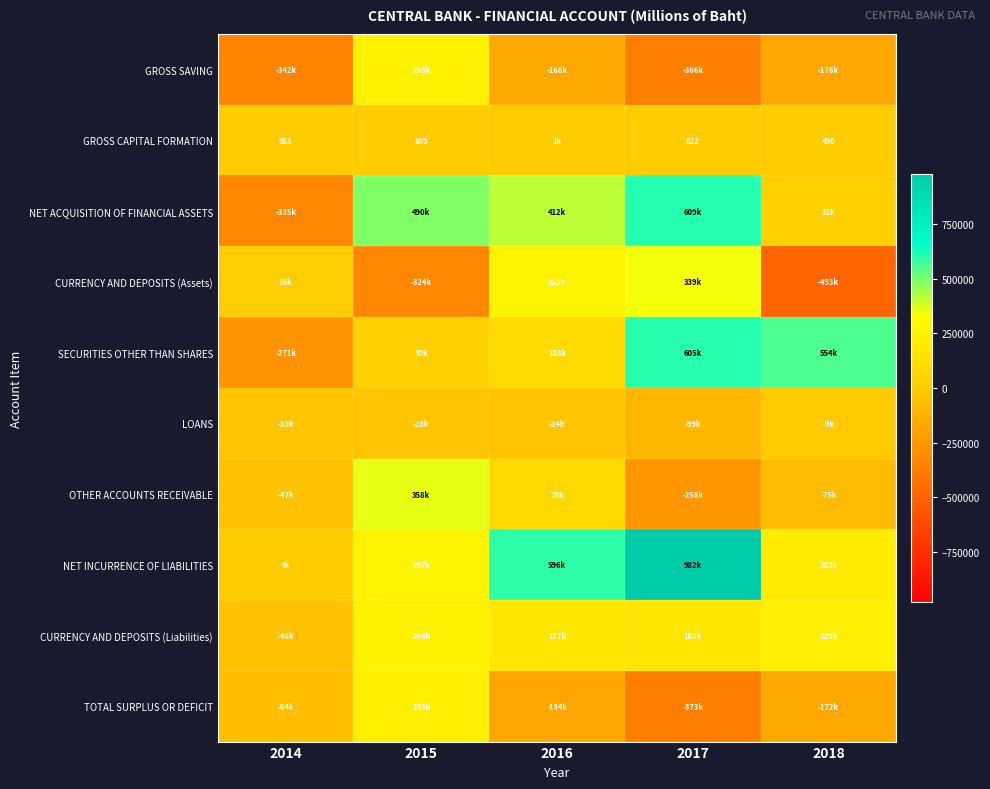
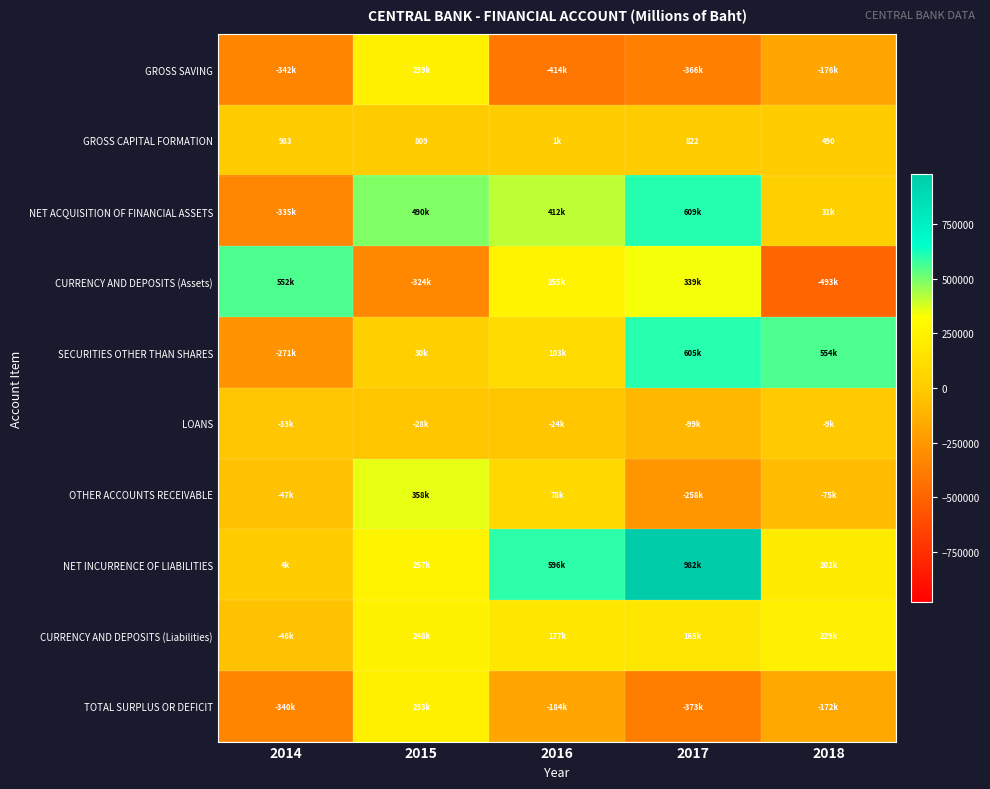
GROSS SAVING, 2016: -168k -> -414k
CURRENCY AND DEPOSITS (Assets), 2014: 15k -> 552k
TOTAL SURPLUS OR DEFICIT, 2014: -64k -> -340k
